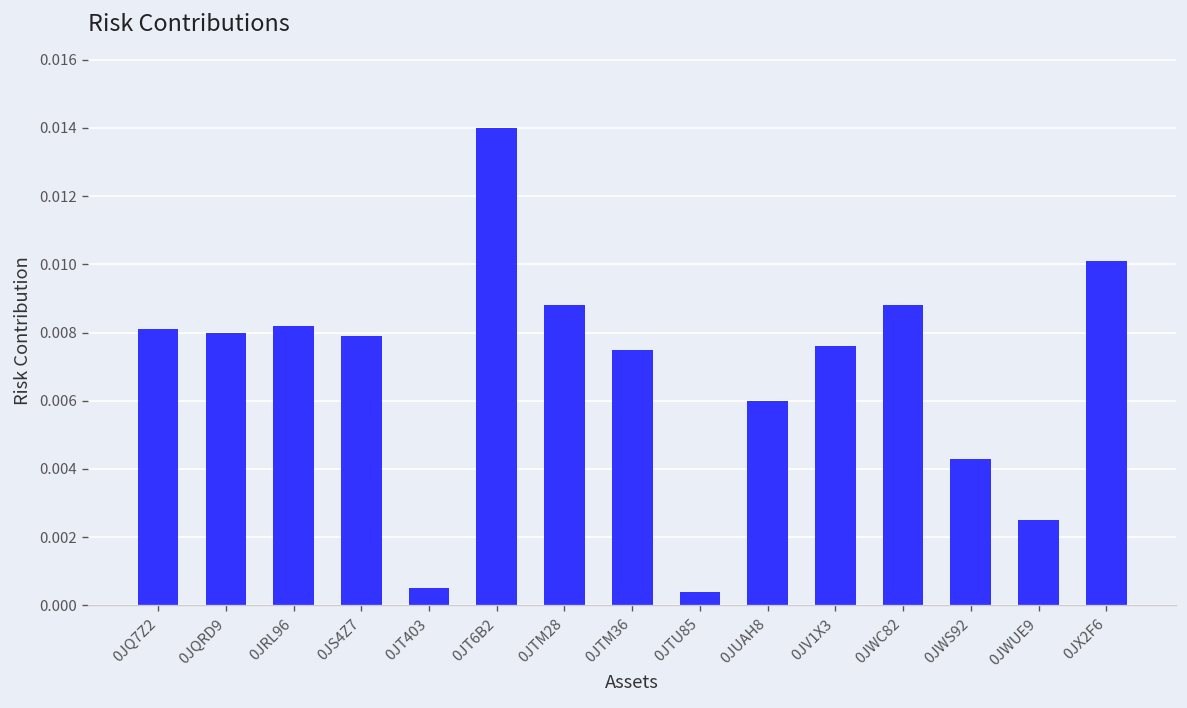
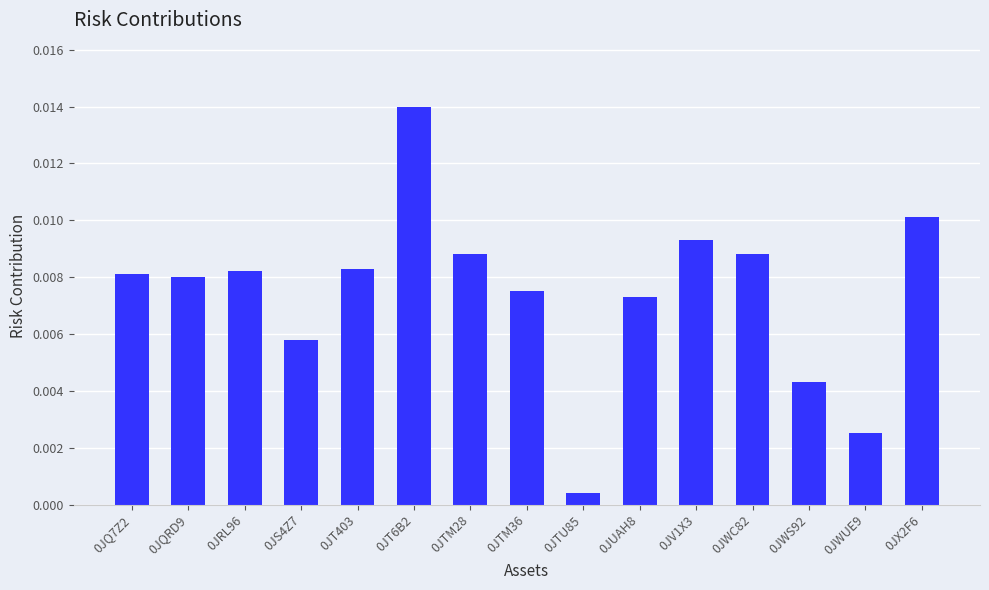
0JS4Z7: 0.0079 -> 0.0058
0JT403: 0.0005 -> 0.0083
0JUAH8: 0.0060 -> 0.0073
0JV1X3: 0.0076 -> 0.0093
